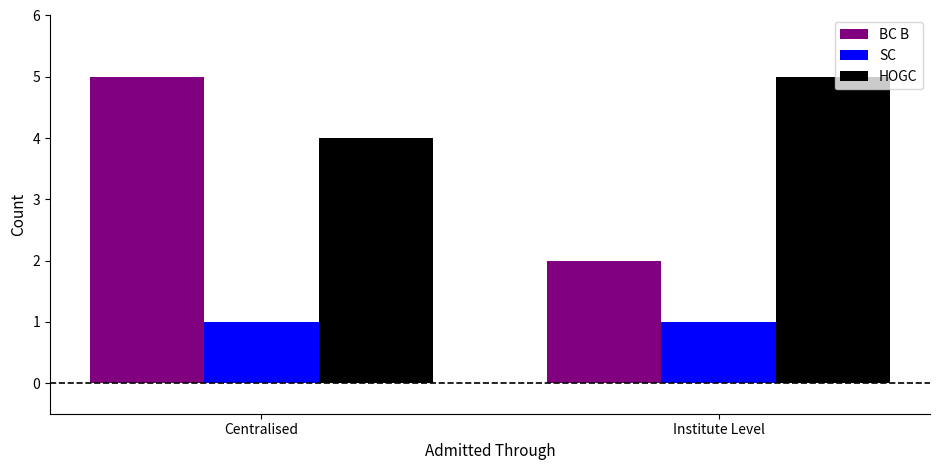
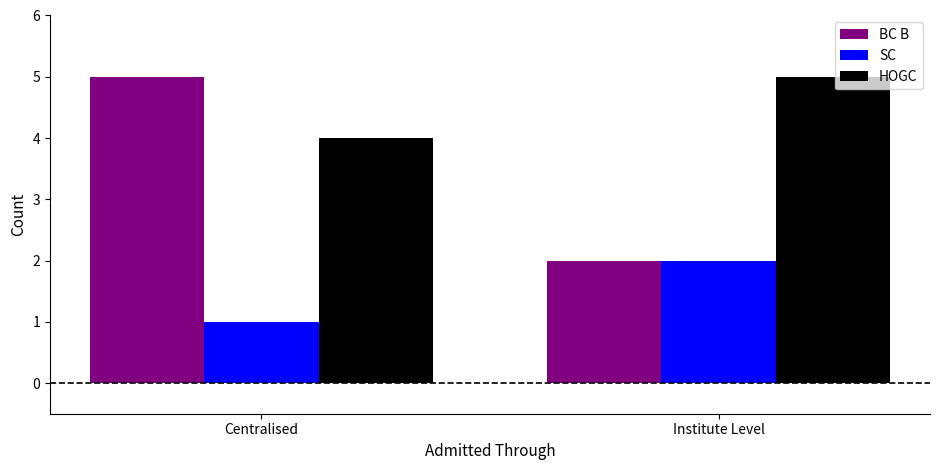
SC, Institute Level: 1 -> 2
